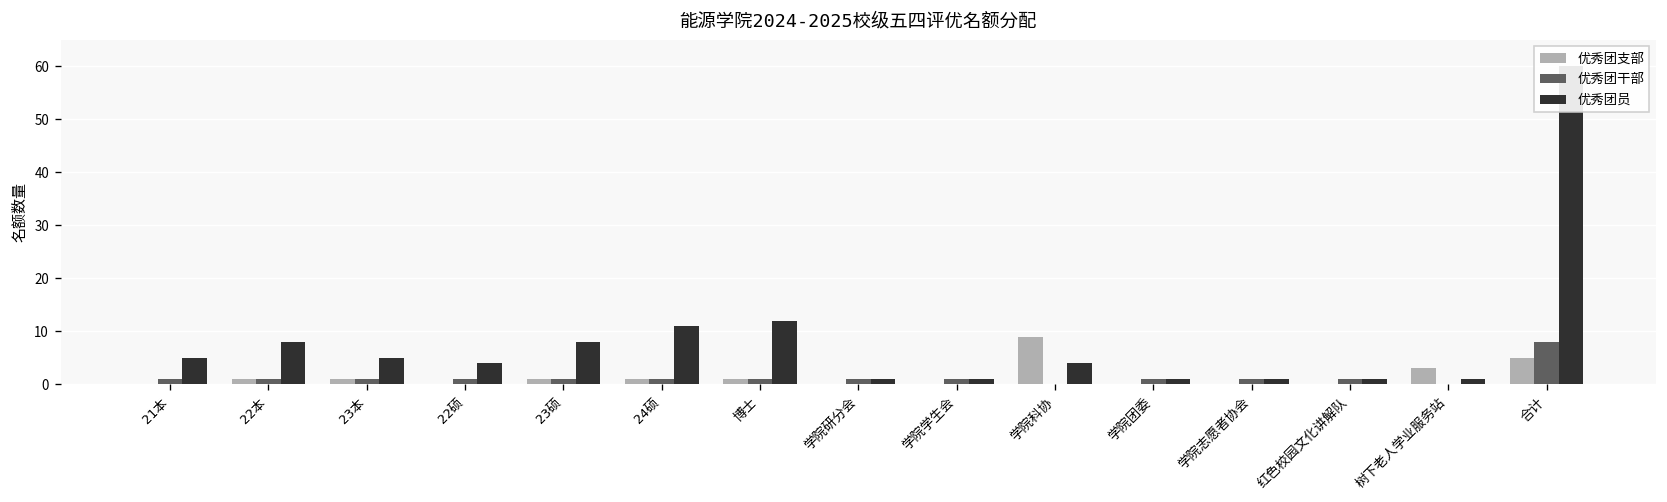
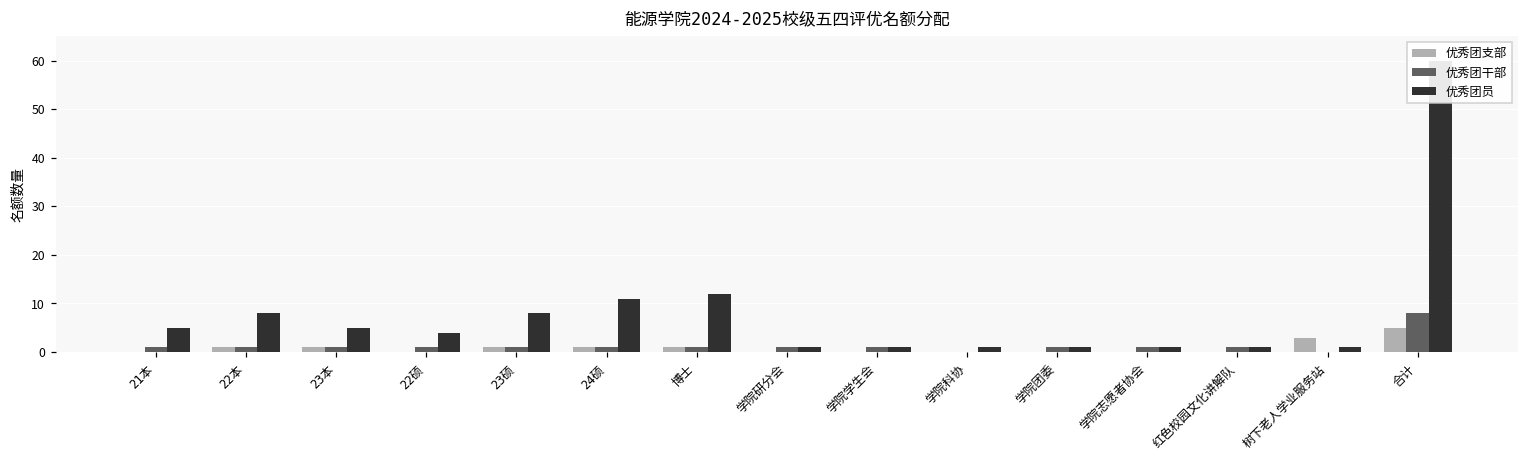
优秀团支部, 学院科协: 9 -> 0
优秀团员, 学院科协: 4 -> 1
